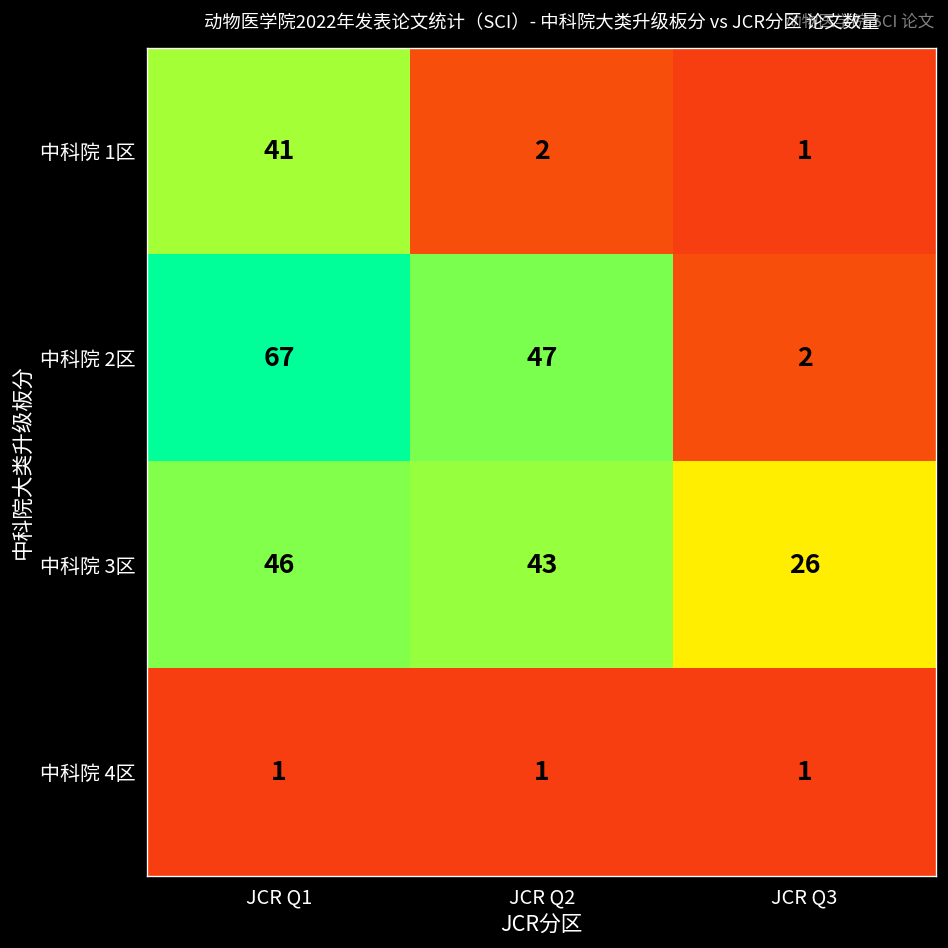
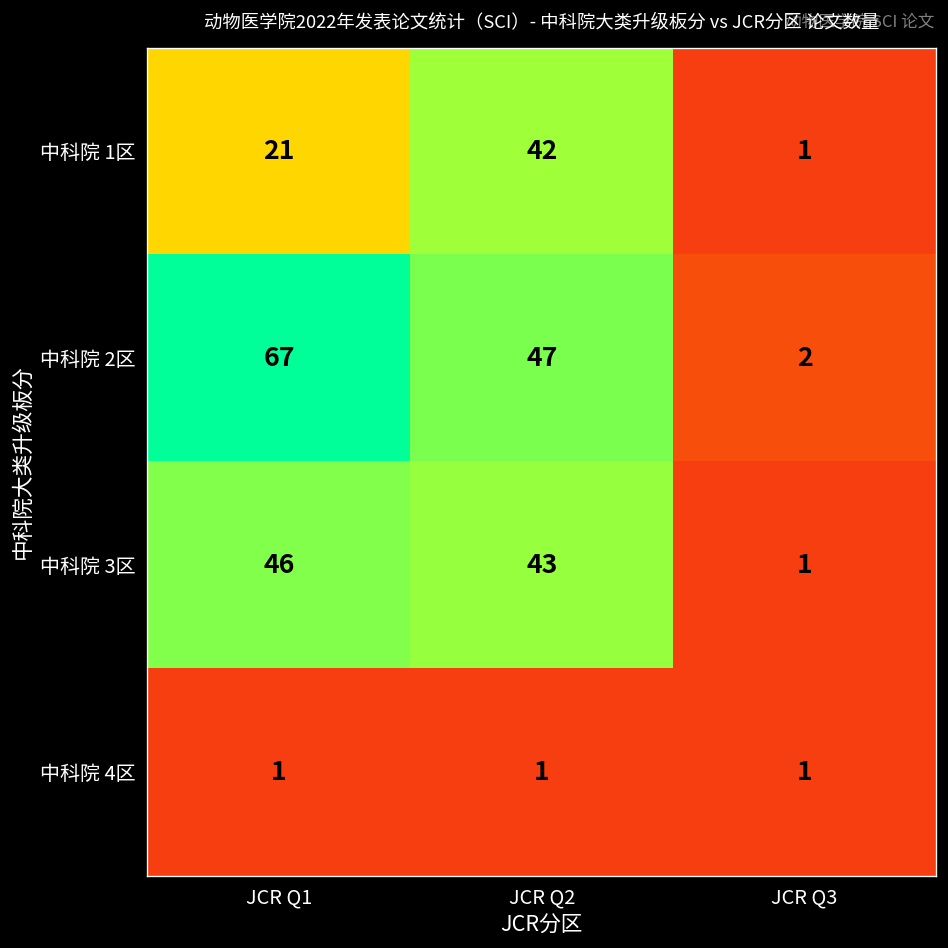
中科院 1区, JCR Q1: 41 -> 21
中科院 1区, JCR Q2: 2 -> 42
中科院 3区, JCR Q3: 26 -> 1
